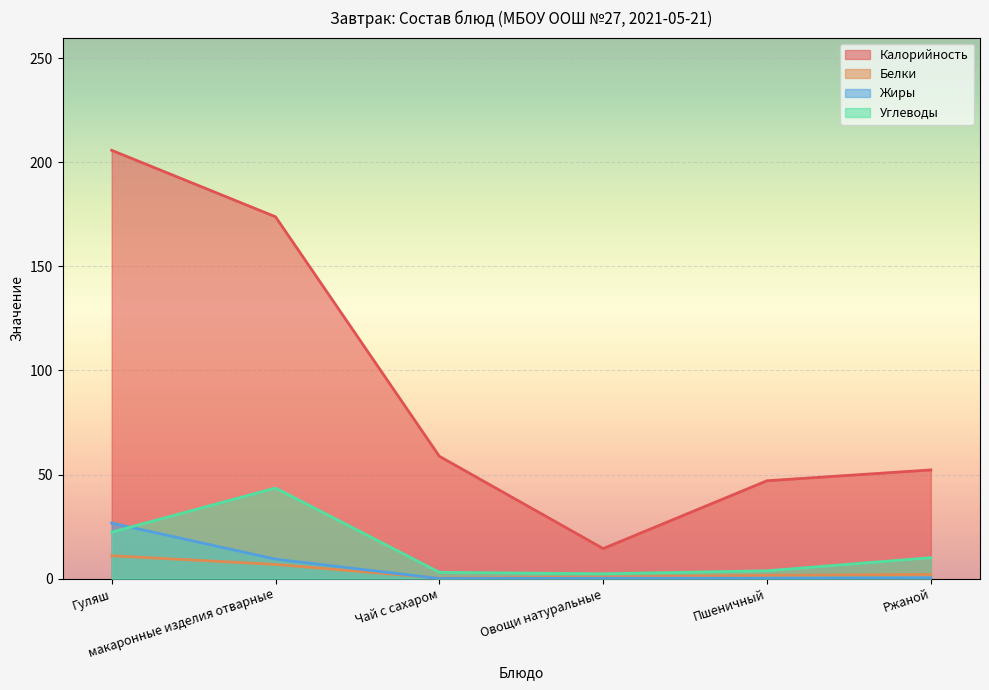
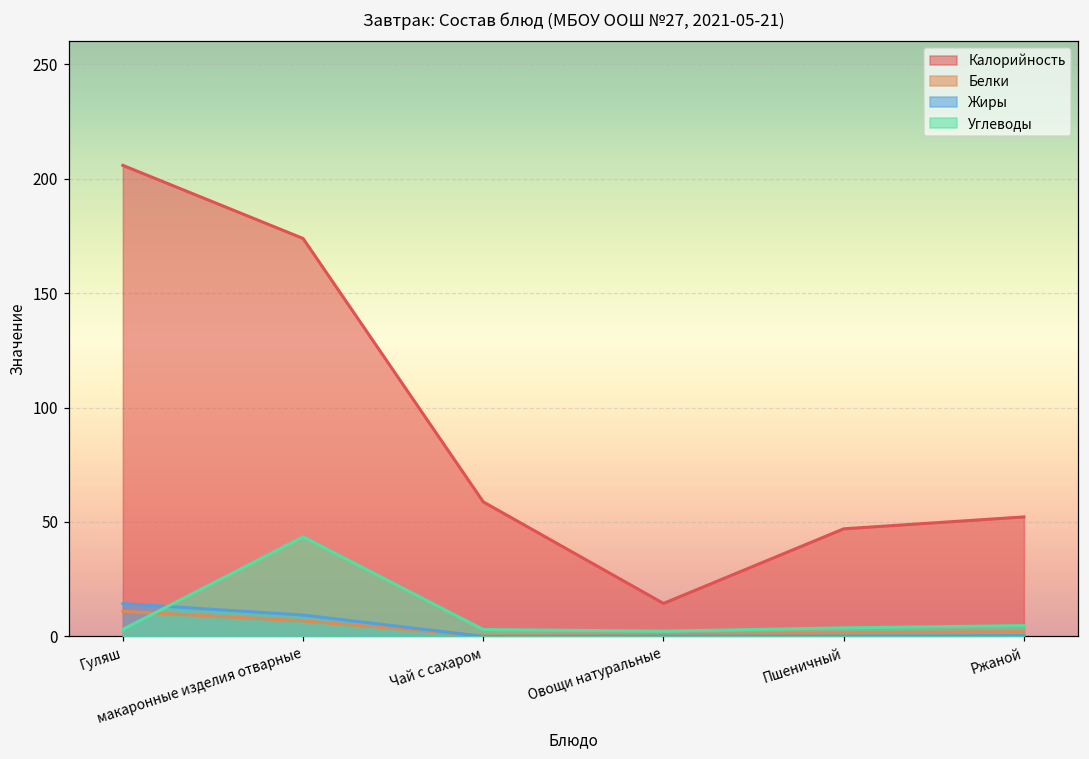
Жиры, Гуляш: 27 -> 14
Углеводы, Гуляш: 22 -> 3
Углеводы, Ржаной: 10 -> 5
